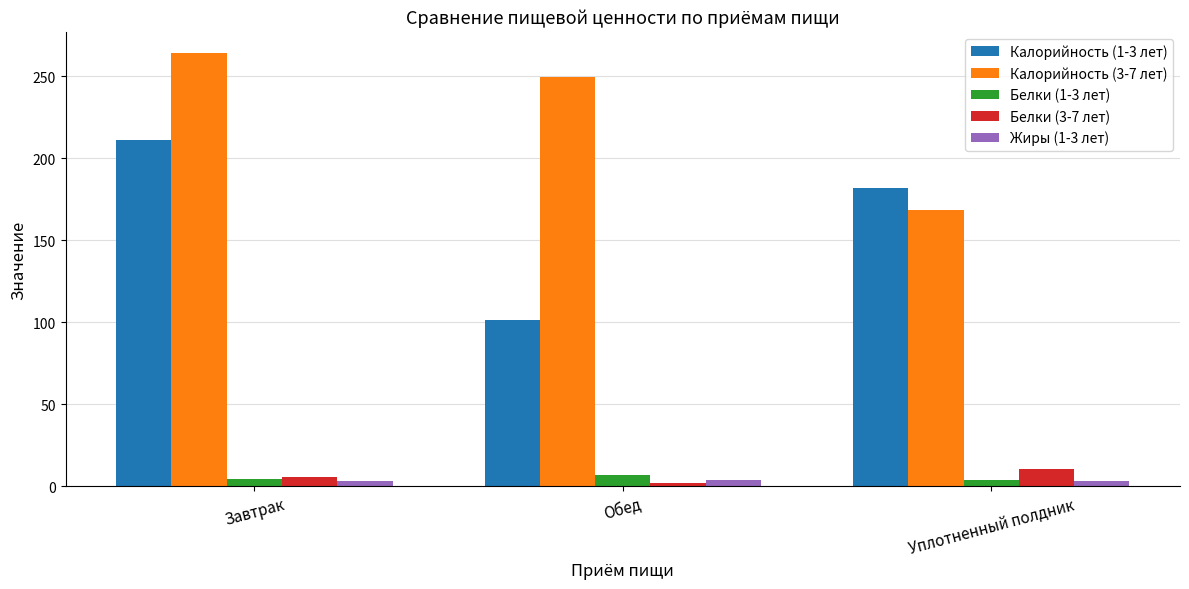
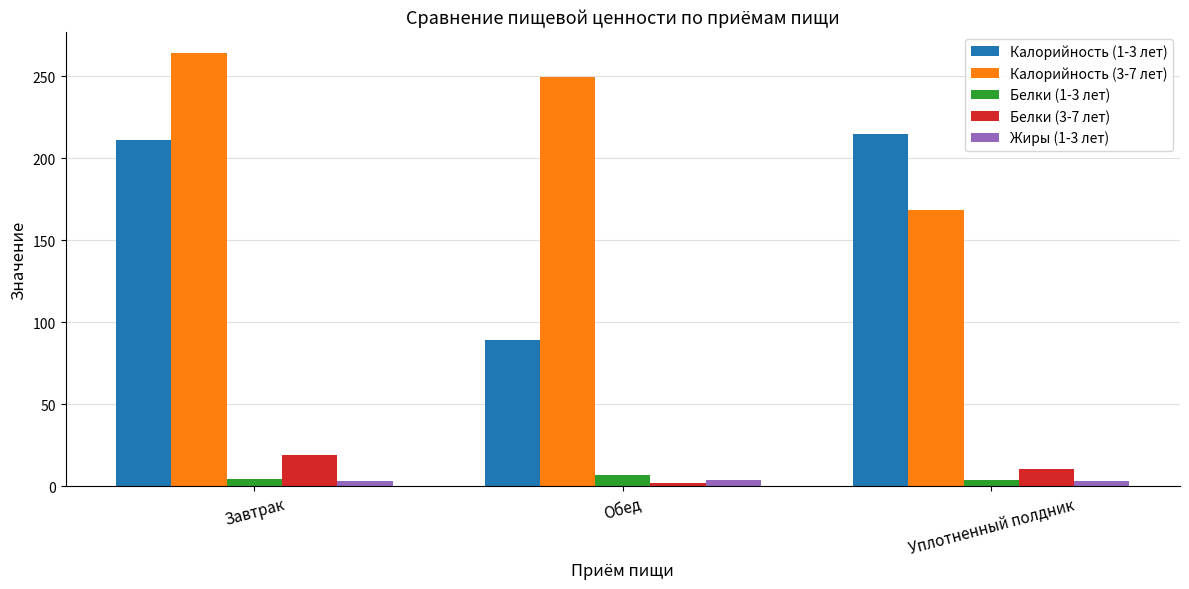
Белки (3-7 лет), Завтрак: 5 -> 19
Калорийность (1-3 лет), Обед: 102 -> 89
Калорийность (1-3 лет), Уплотненный полдник: 182 -> 215
